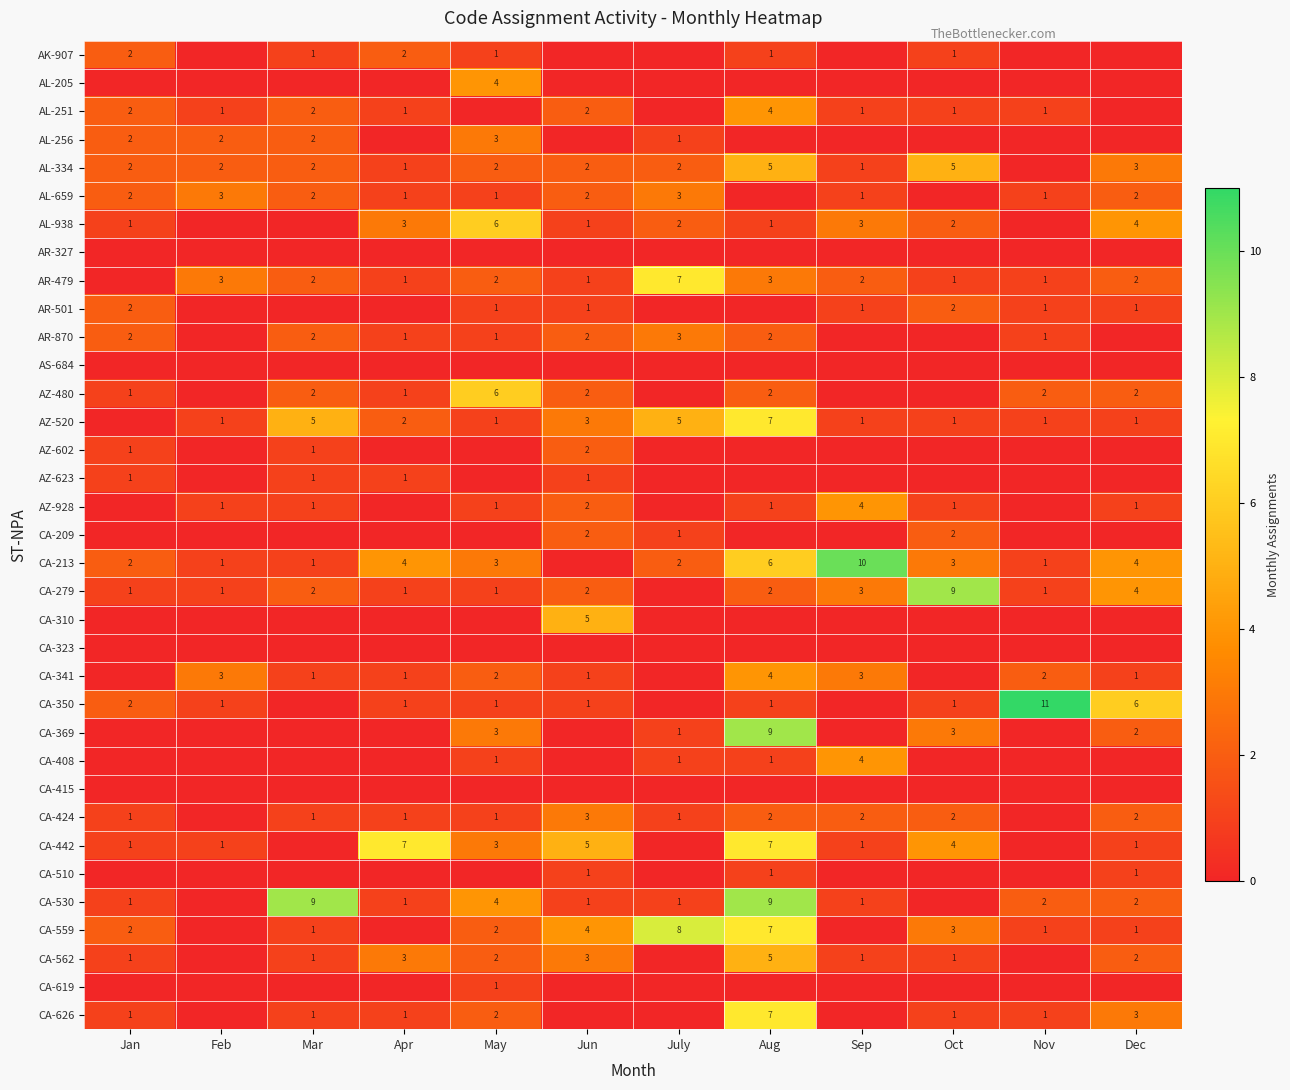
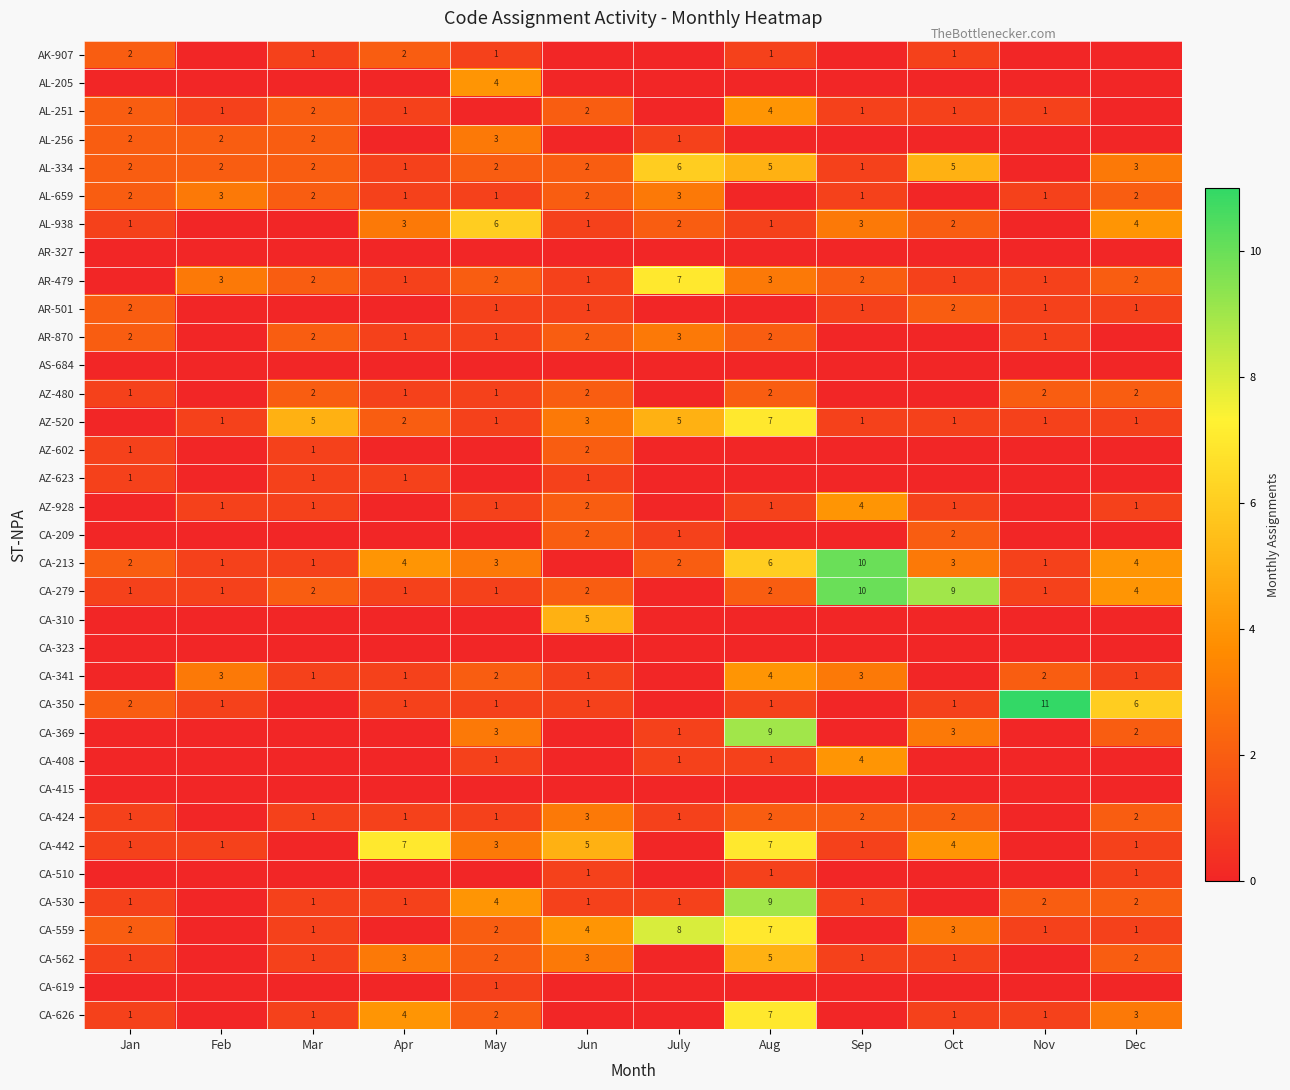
AL-334, July: 2 -> 6
AZ-480, May: 6 -> 1
CA-279, Sep: 3 -> 10
CA-530, Mar: 9 -> 1
CA-626, Apr: 1 -> 4
